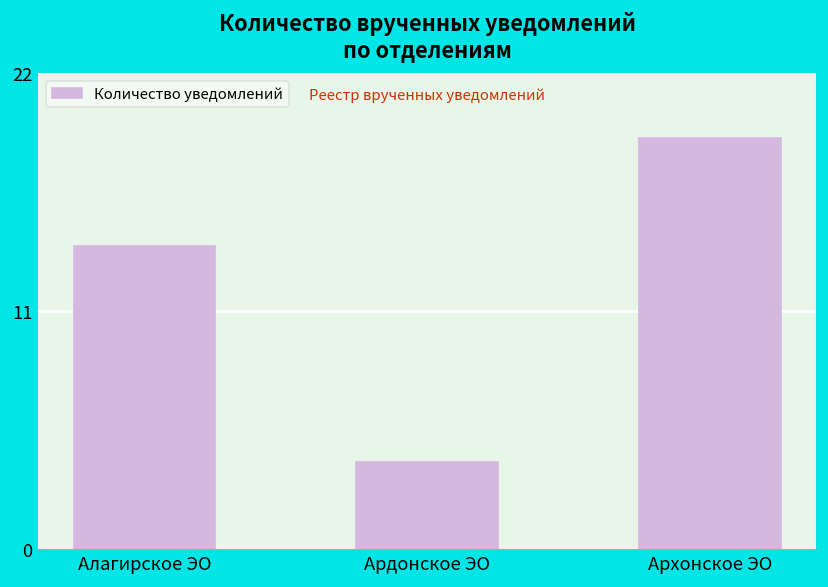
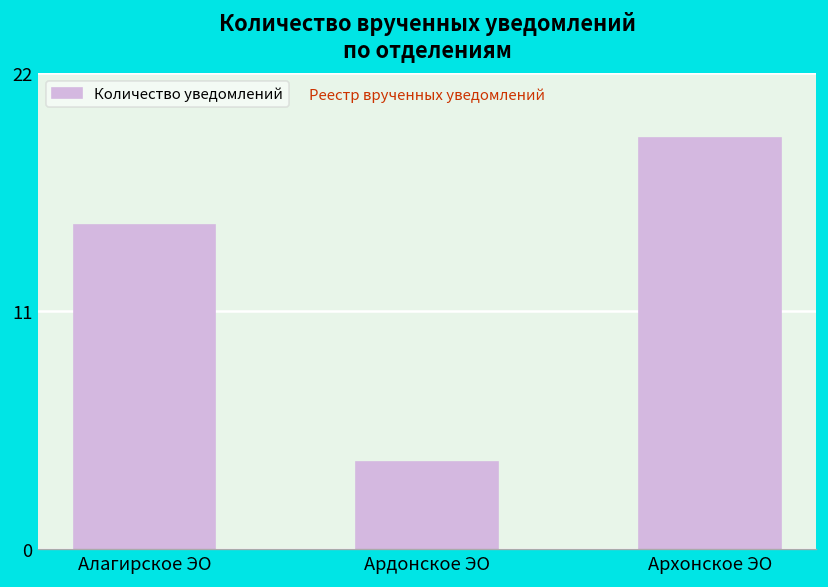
Алагирское ЭО: 14 -> 15
